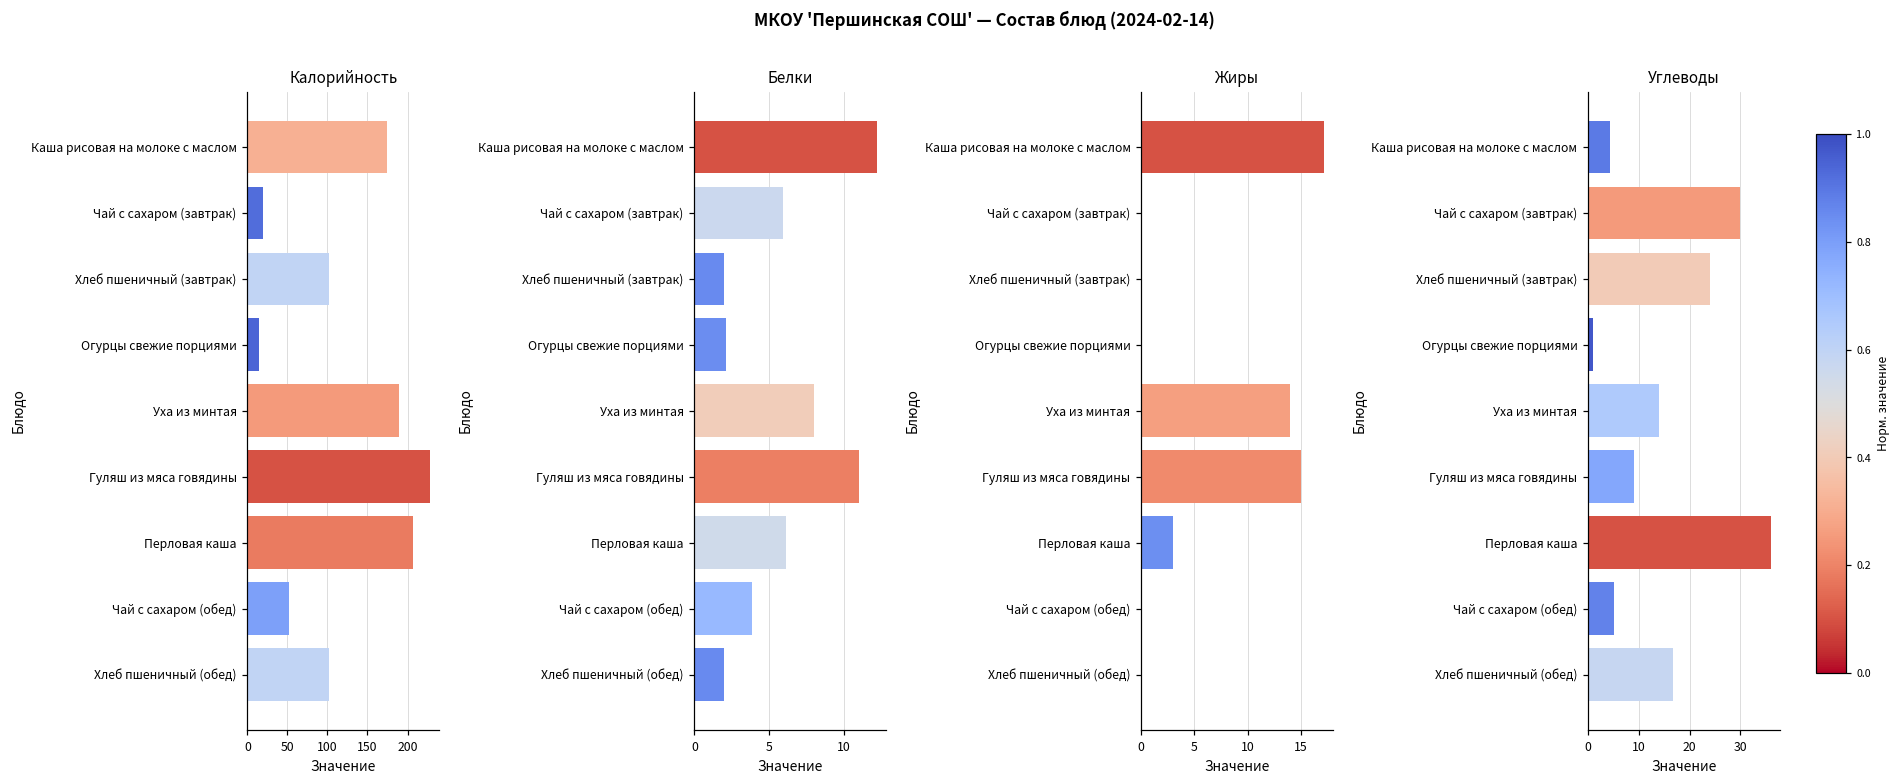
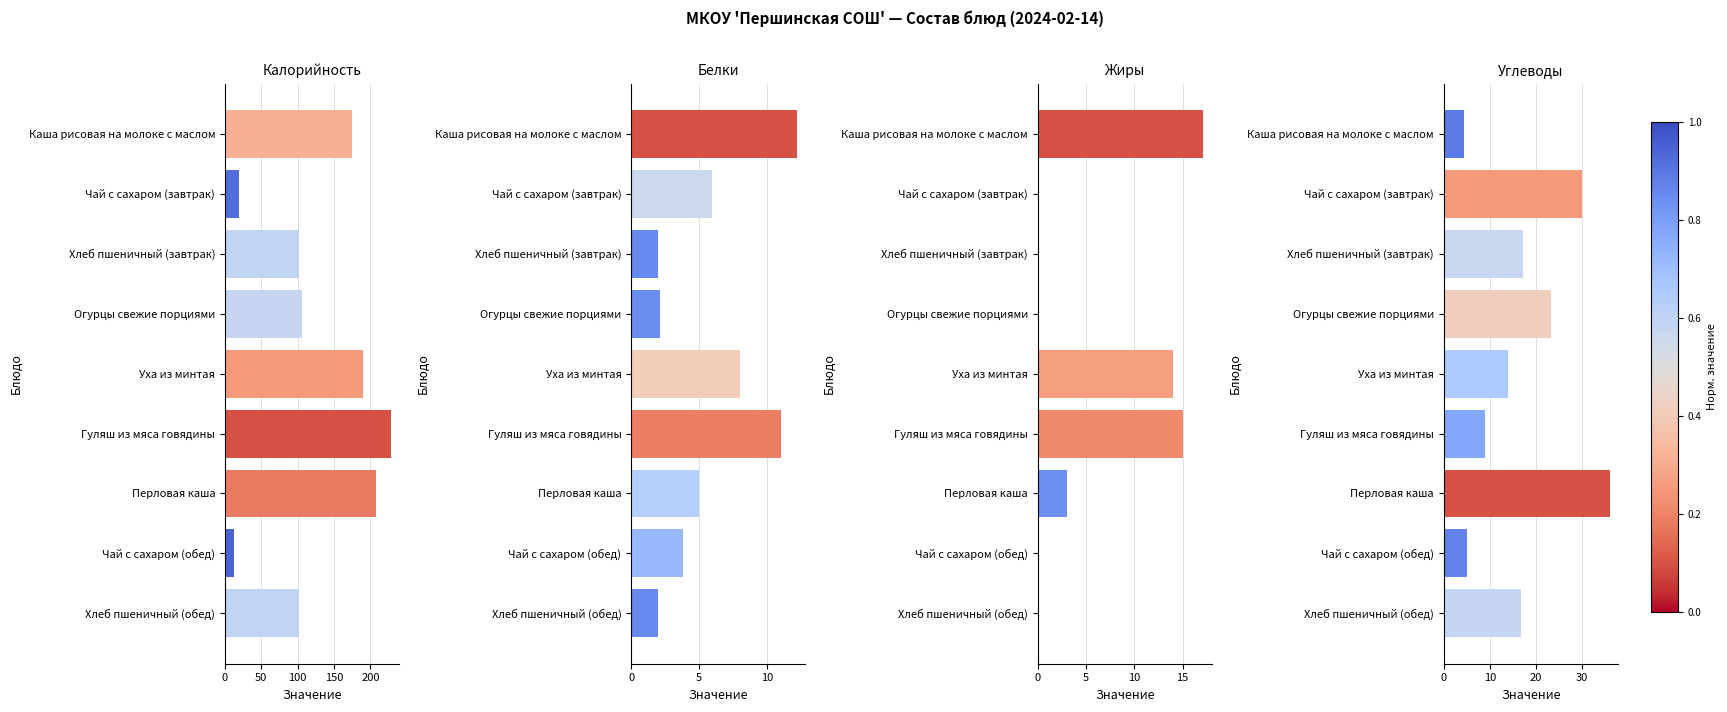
Калорийность, Огурцы свежие порциями: 10 -> 110
Калорийность, Чай с сахаром (обед): 50 -> 10
Белки, Перловая каша: 6.1 -> 5.0
Углеводы, Хлеб пшеничный (завтрак): 24 -> 17
Углеводы, Огурцы свежие порциями: 1 -> 23
